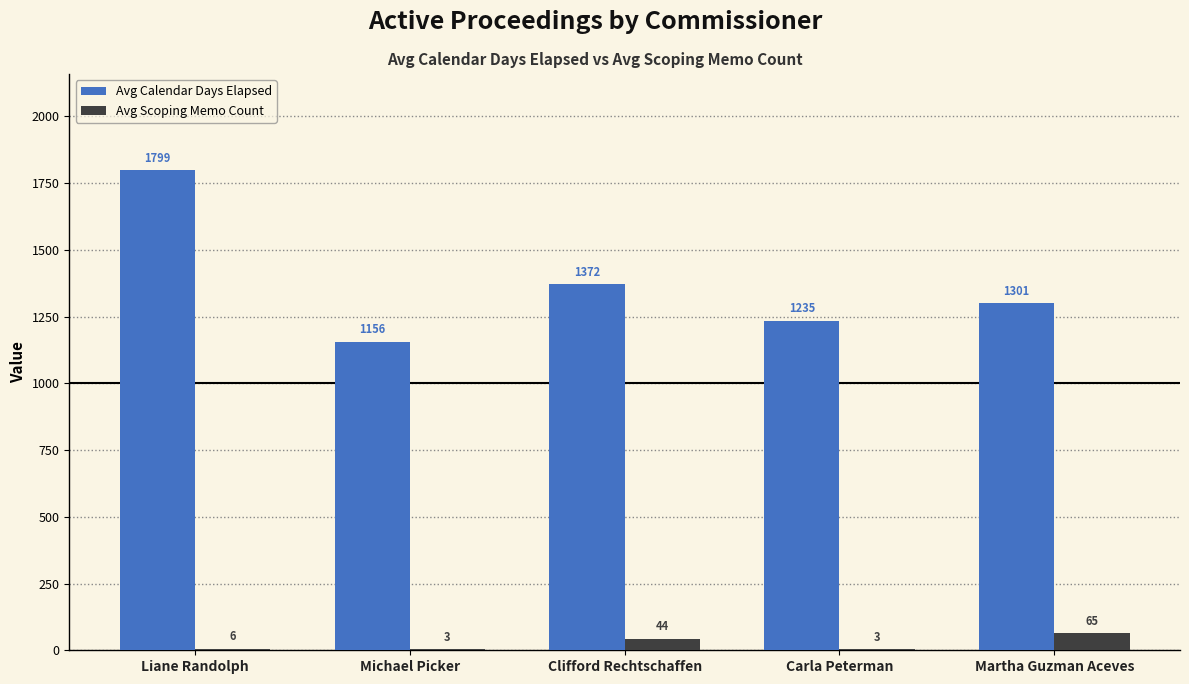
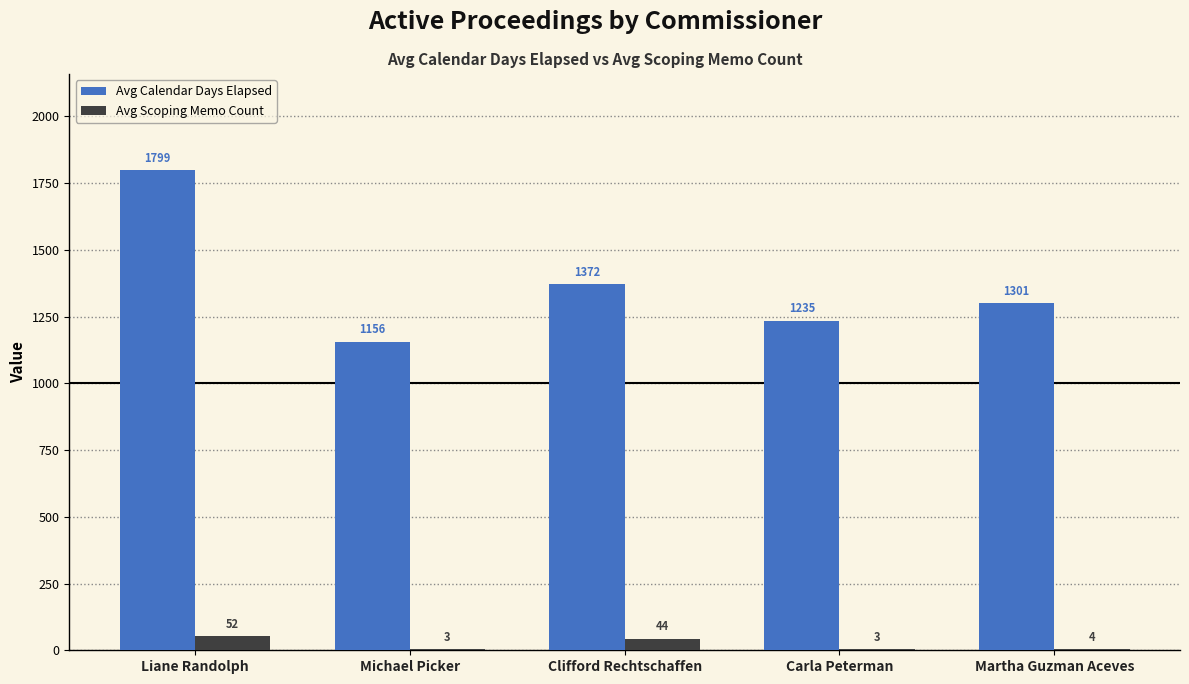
Avg Scoping Memo Count, Liane Randolph: 6 -> 52
Avg Scoping Memo Count, Martha Guzman Aceves: 65 -> 4
